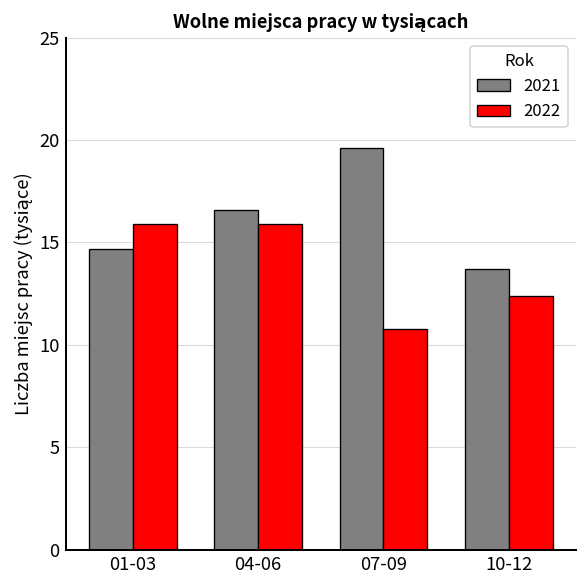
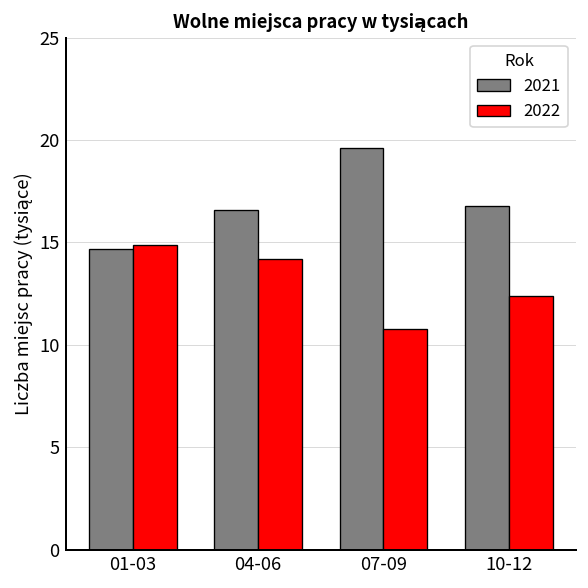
2022, 01-03: 15.9 -> 14.9
2022, 04-06: 15.9 -> 14.2
2021, 10-12: 13.7 -> 16.8
